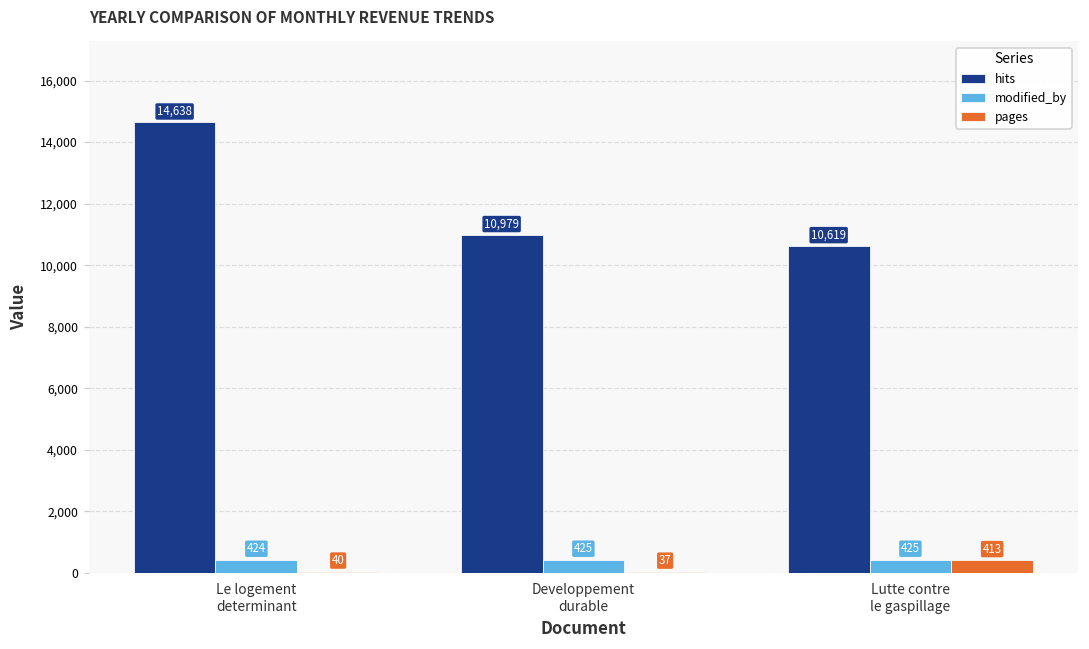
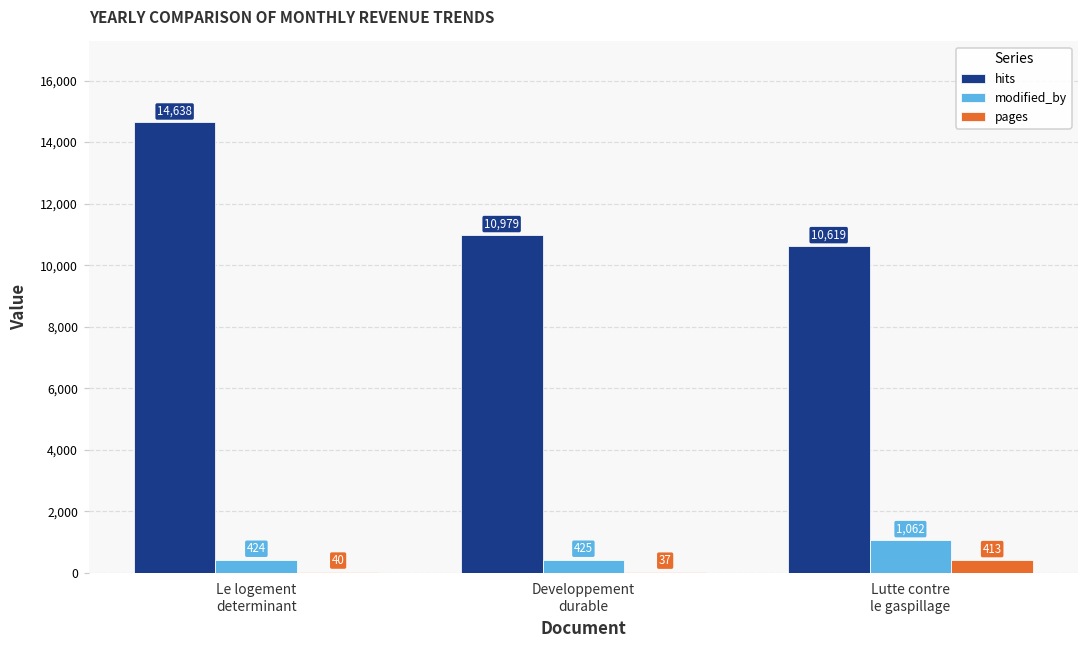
modified_by, Lutte contre le gaspillage: 425 -> 1,062
